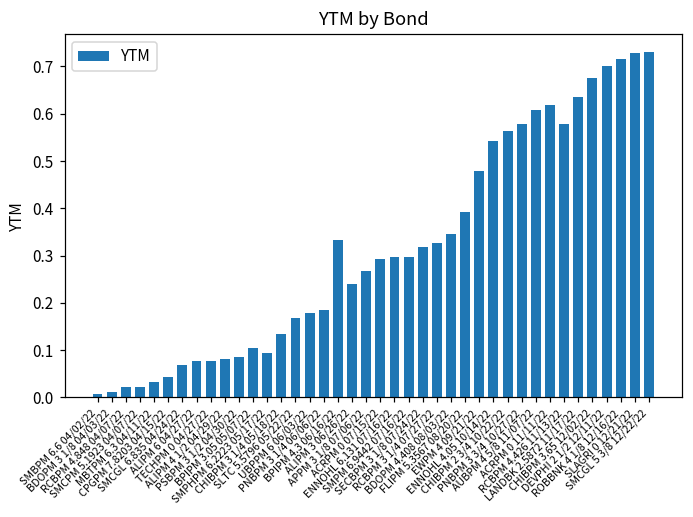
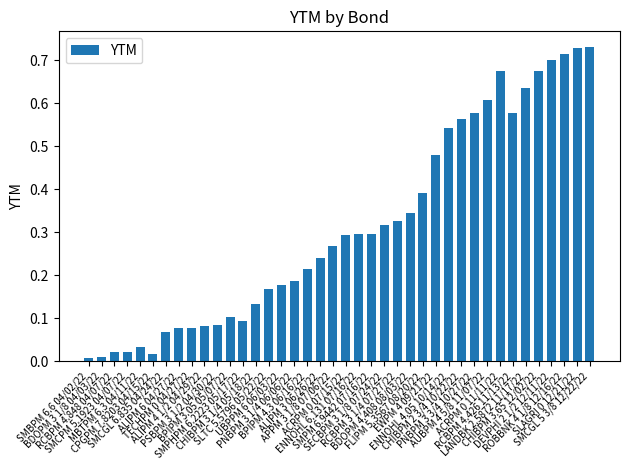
CPGPM 7.8203 04/15/22: 0.04 -> 0.02
BPIPM 4.3 06/16/22: 0.33 -> 0.21
ACRPM 0 11/11/22: 0.62 -> 0.68
